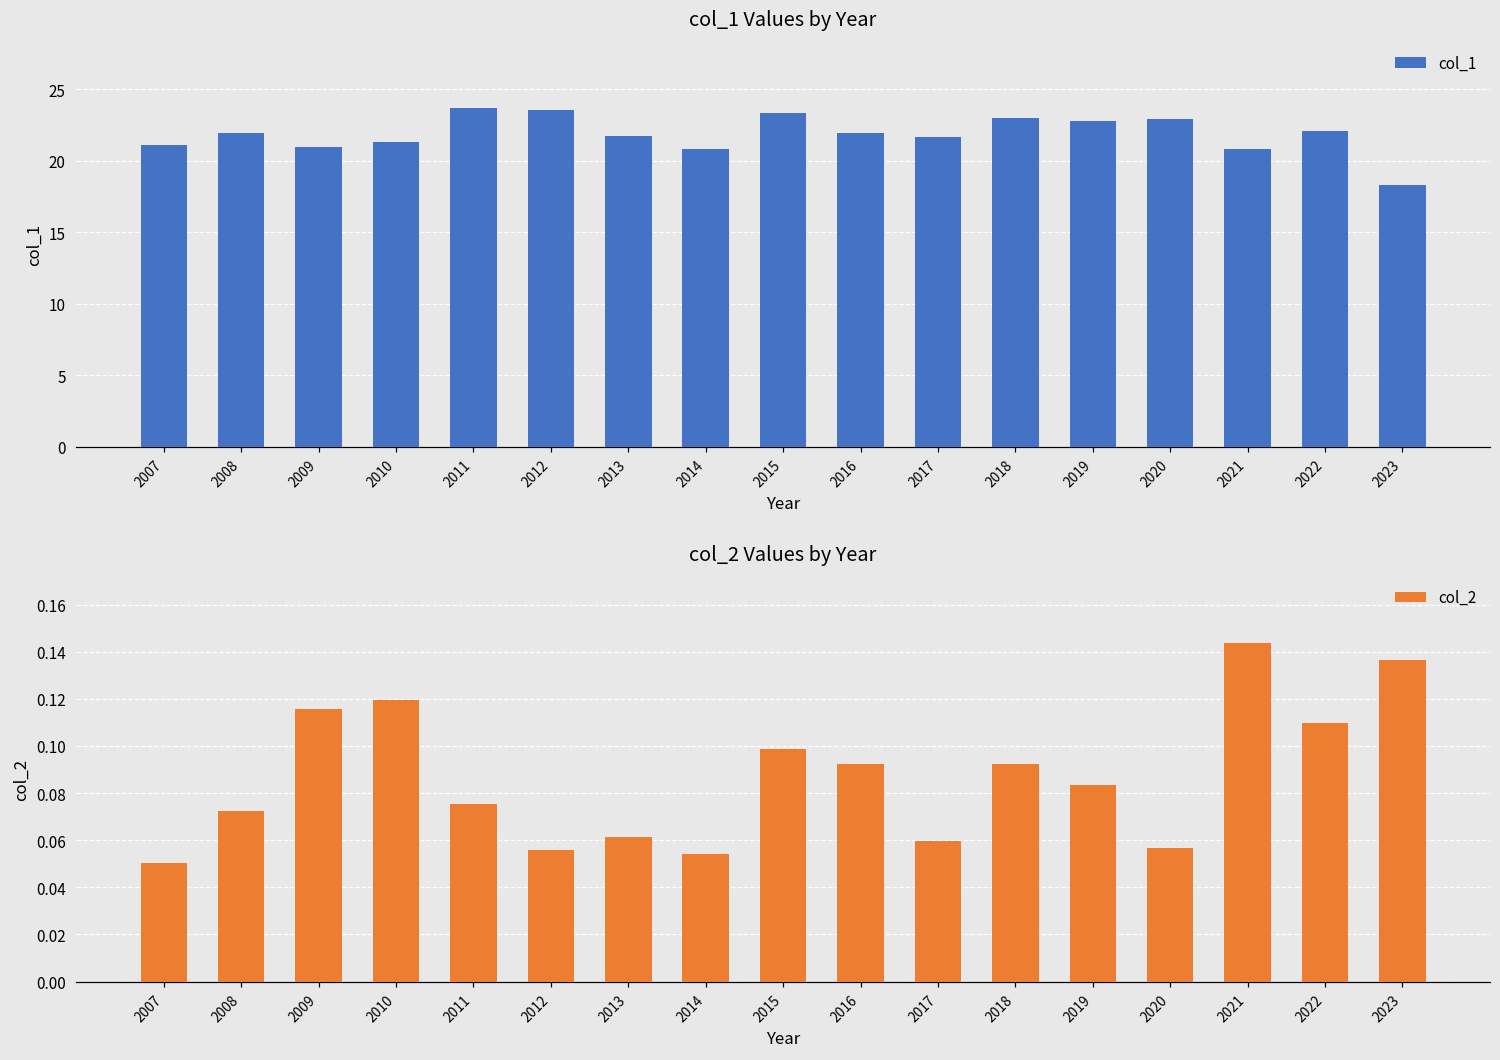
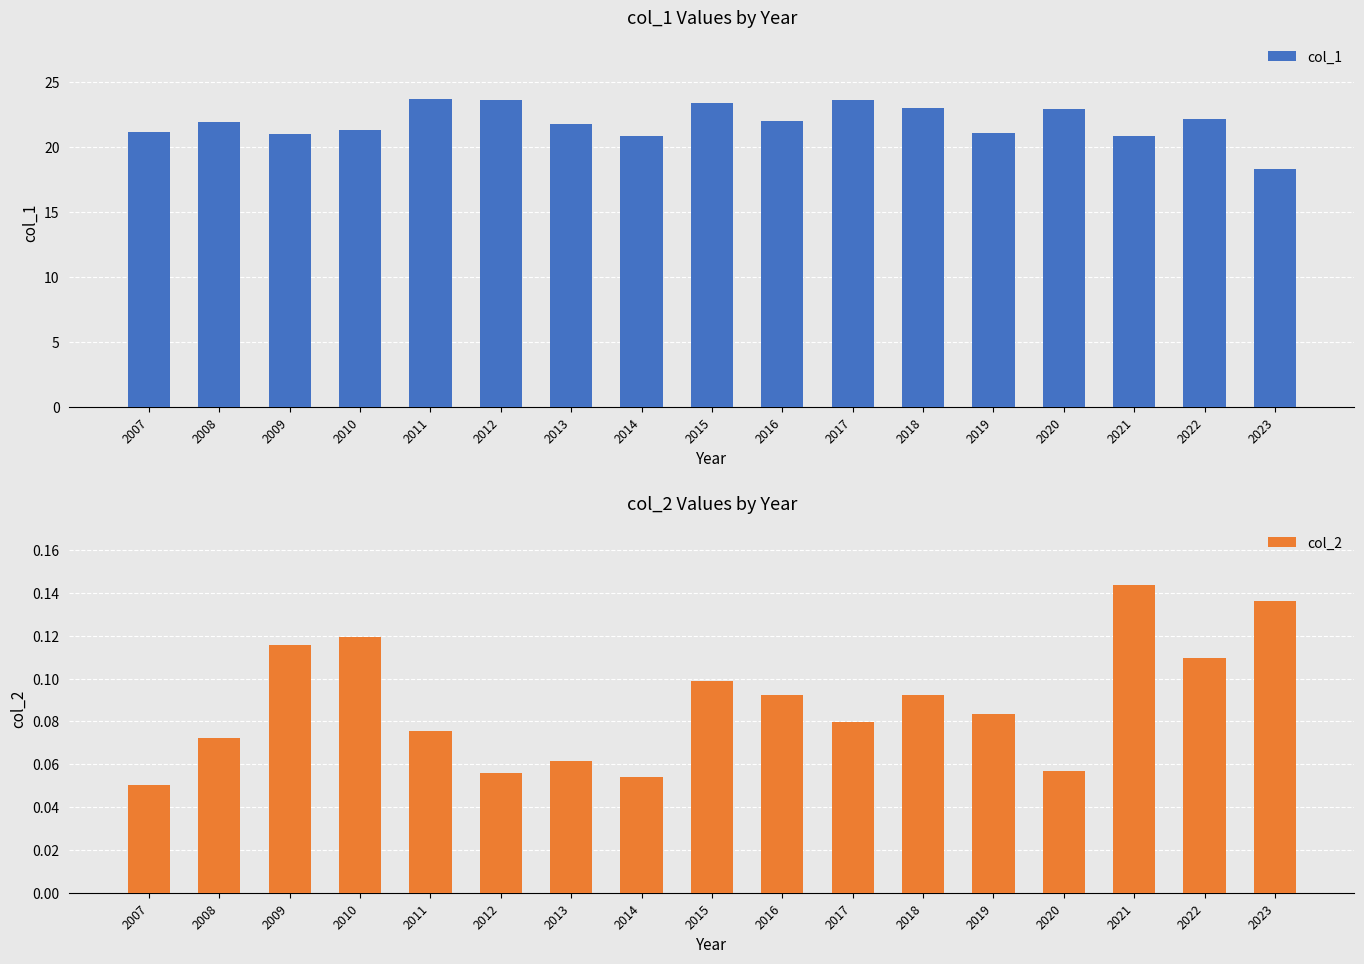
col_1 Values by Year, 2017: 21.7 -> 23.6
col_1 Values by Year, 2019: 22.8 -> 21.0
col_2 Values by Year, 2017: 0.060 -> 0.080
